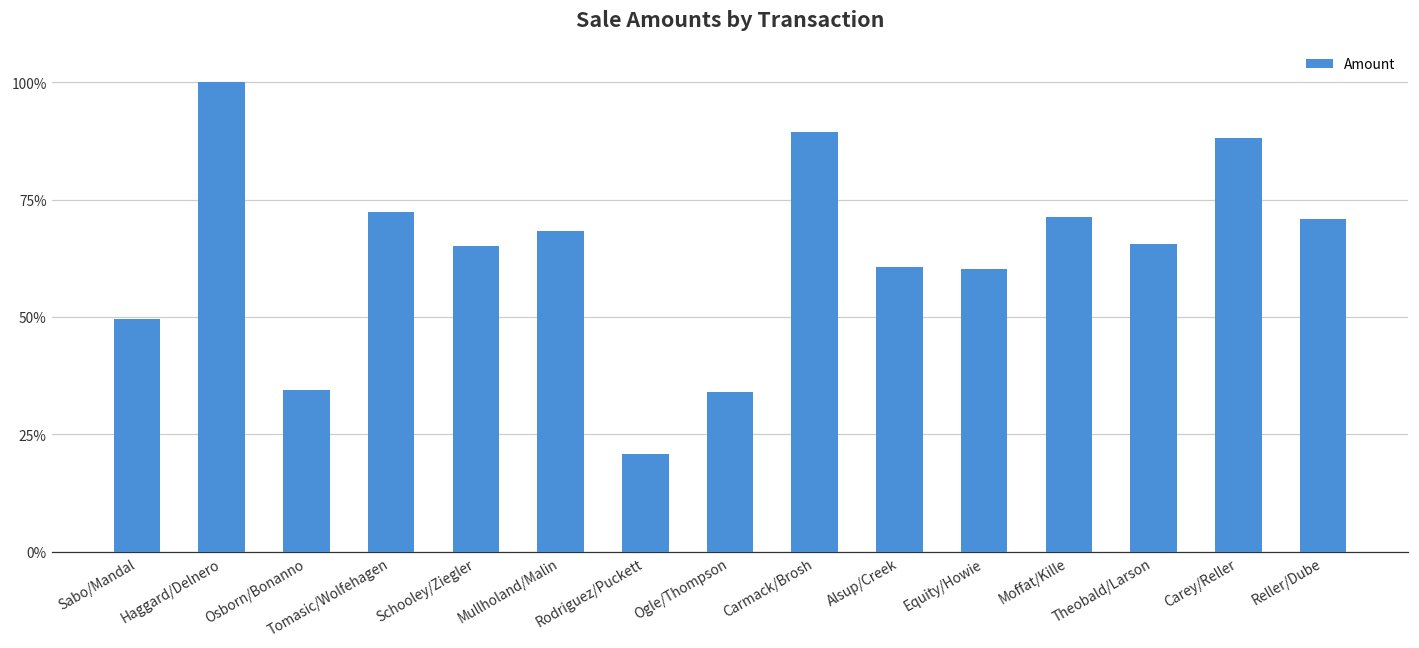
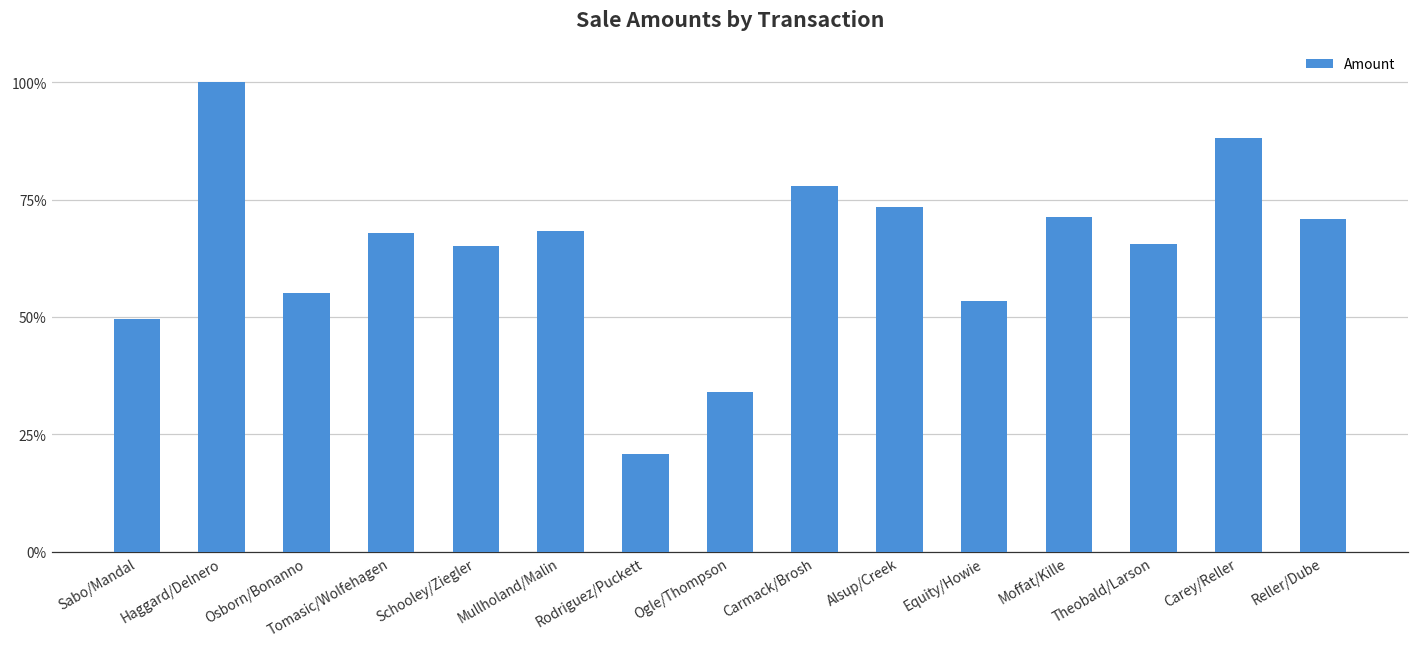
Osborn/Bonanno: 34% -> 55%
Tomasic/Wolfehagen: 72% -> 68%
Carmack/Brosh: 89% -> 78%
Alsup/Creek: 61% -> 73%
Equity/Howie: 60% -> 53%
